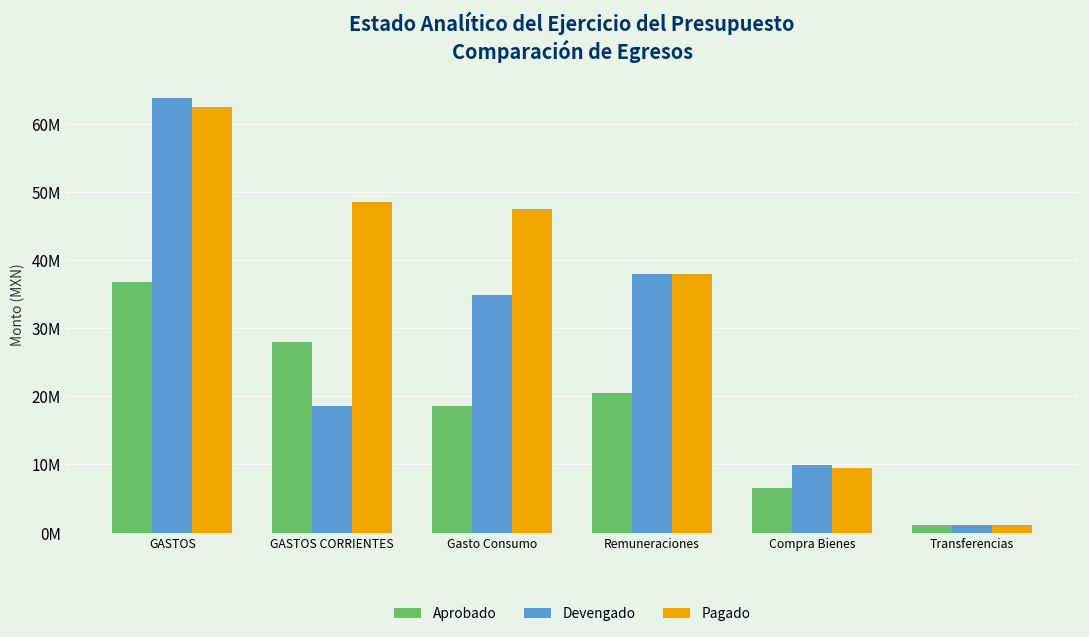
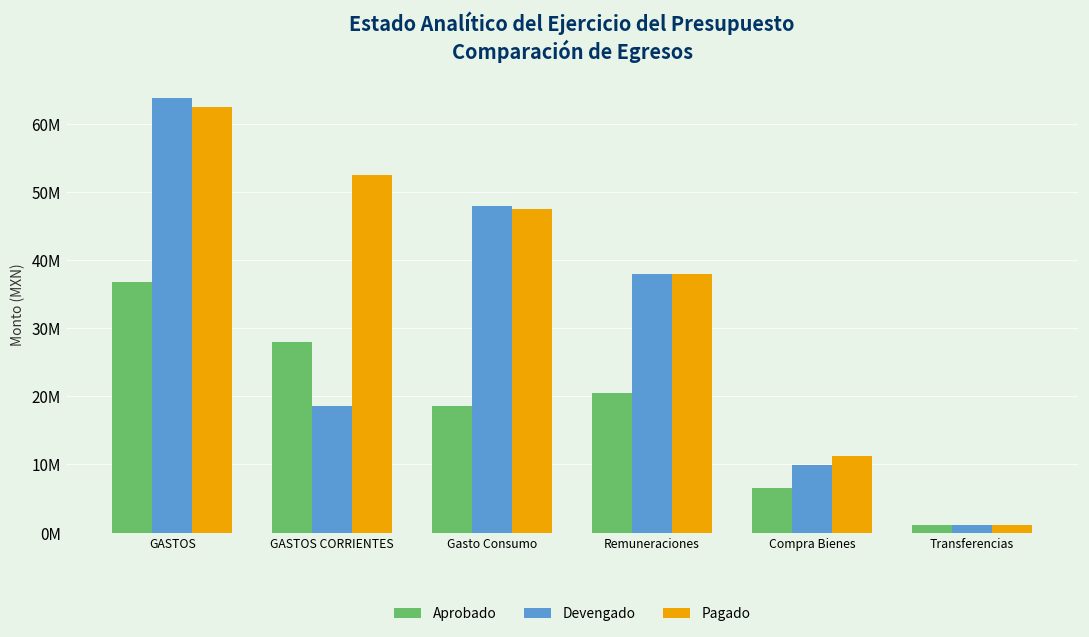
Pagado, GASTOS CORRIENTES: 49000000 -> 53000000
Devengado, Gasto Consumo: 35000000 -> 48000000
Pagado, Compra Bienes: 9000000 -> 11000000
